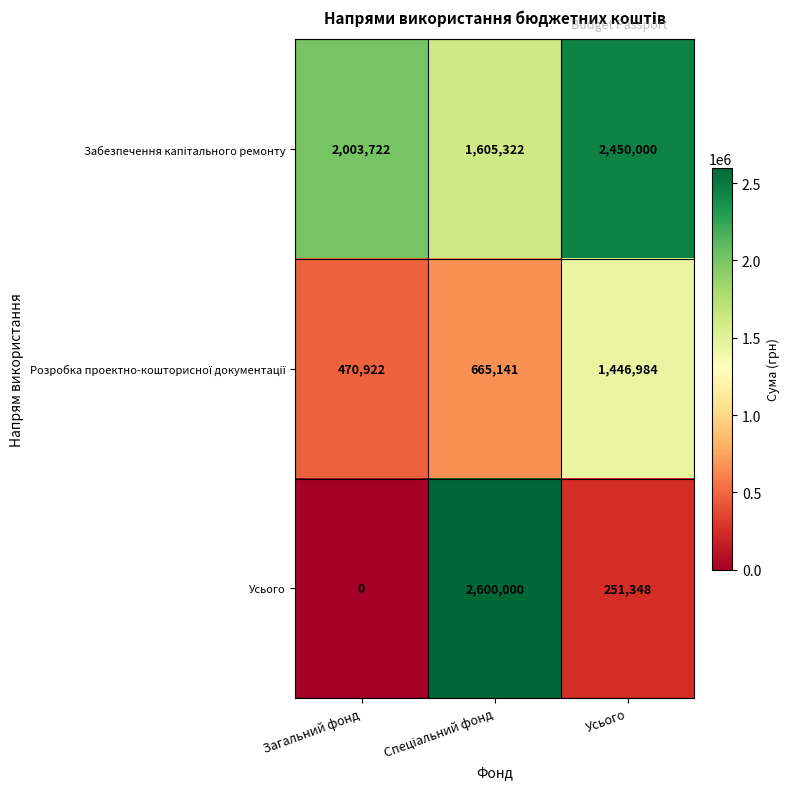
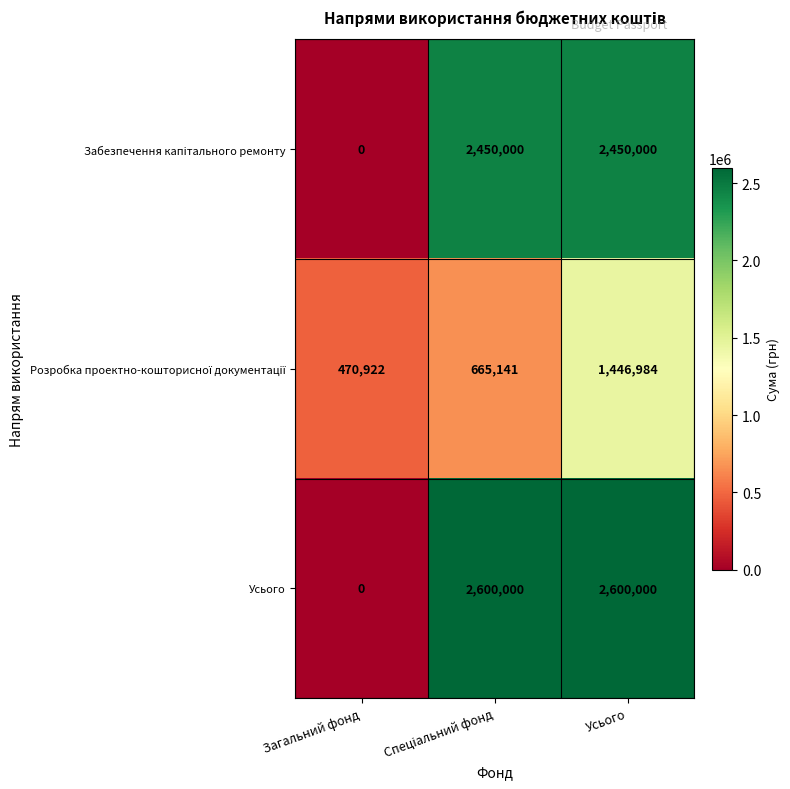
Забезпечення капітального ремонту, Загальний фонд: 2,003,722 -> 0
Забезпечення капітального ремонту, Спеціальний фонд: 1,605,322 -> 2,450,000
Усього, Усього: 251,348 -> 2,600,000
